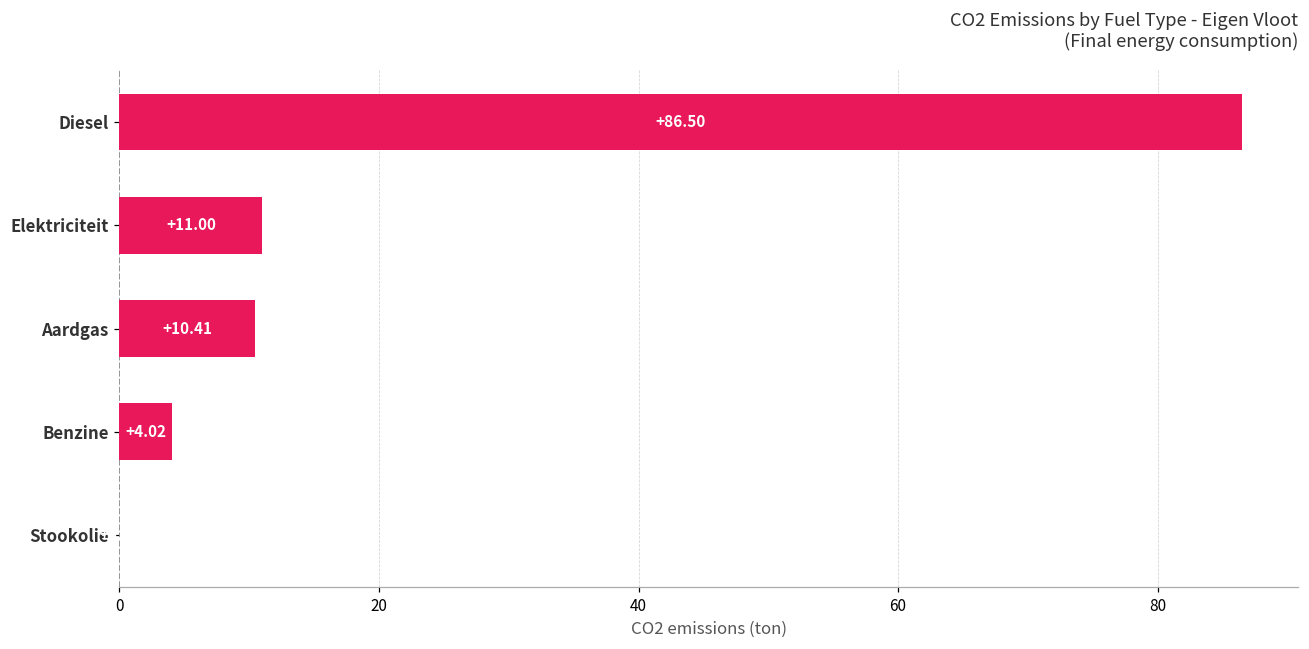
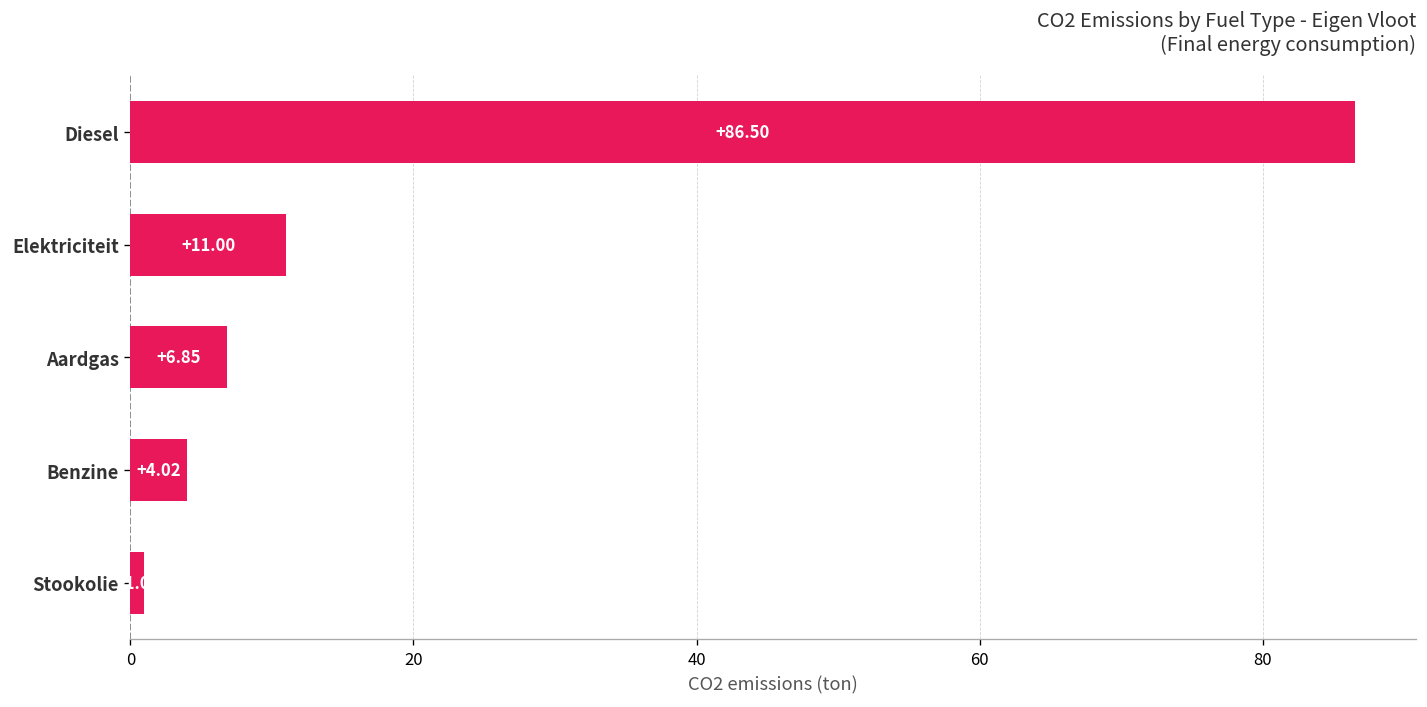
Aardgas: +10.41 -> +6.85
Stookolie: 0 -> 1
